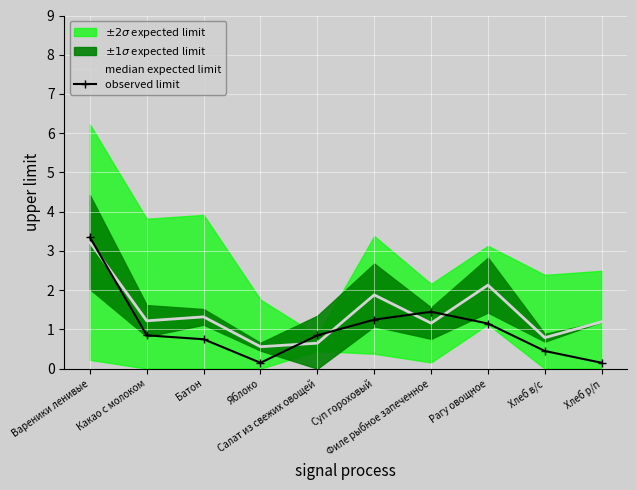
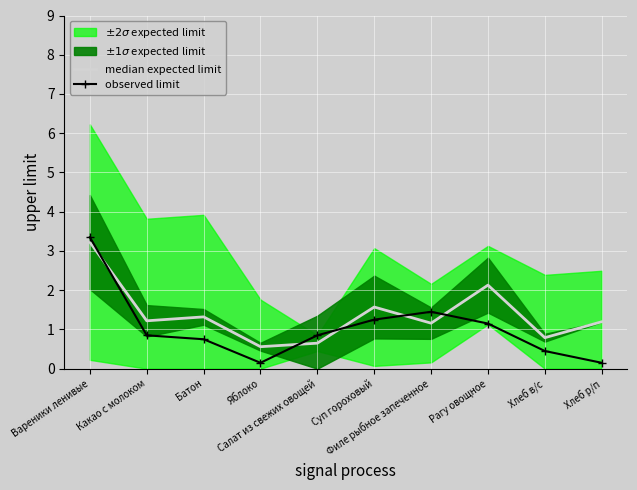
median expected limit, Суп гороховый: 1.9 -> 1.6
